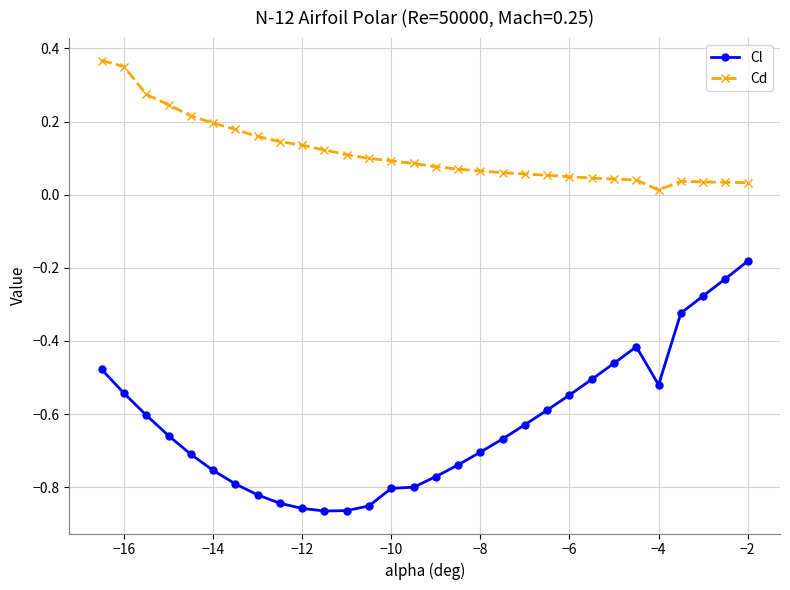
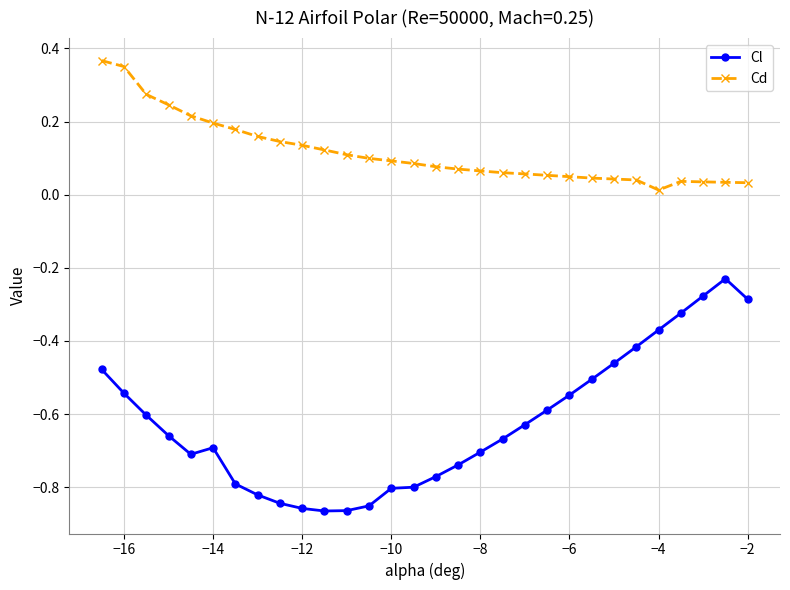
Cl, −14: -0.75 -> -0.69
Cl, −4: -0.52 -> -0.37
Cl, −2: -0.18 -> -0.29
